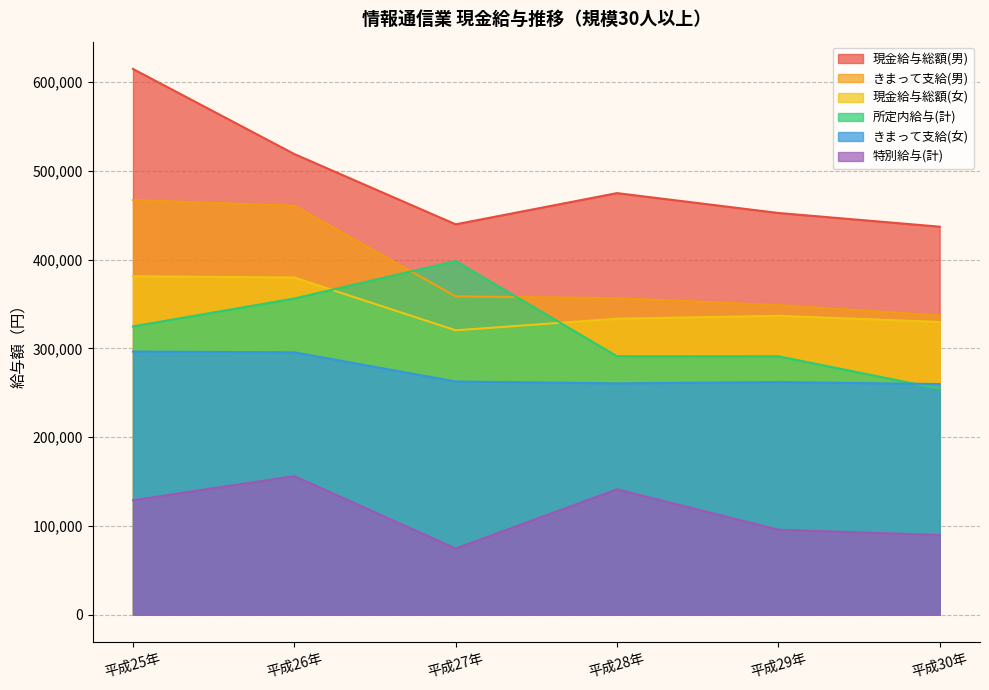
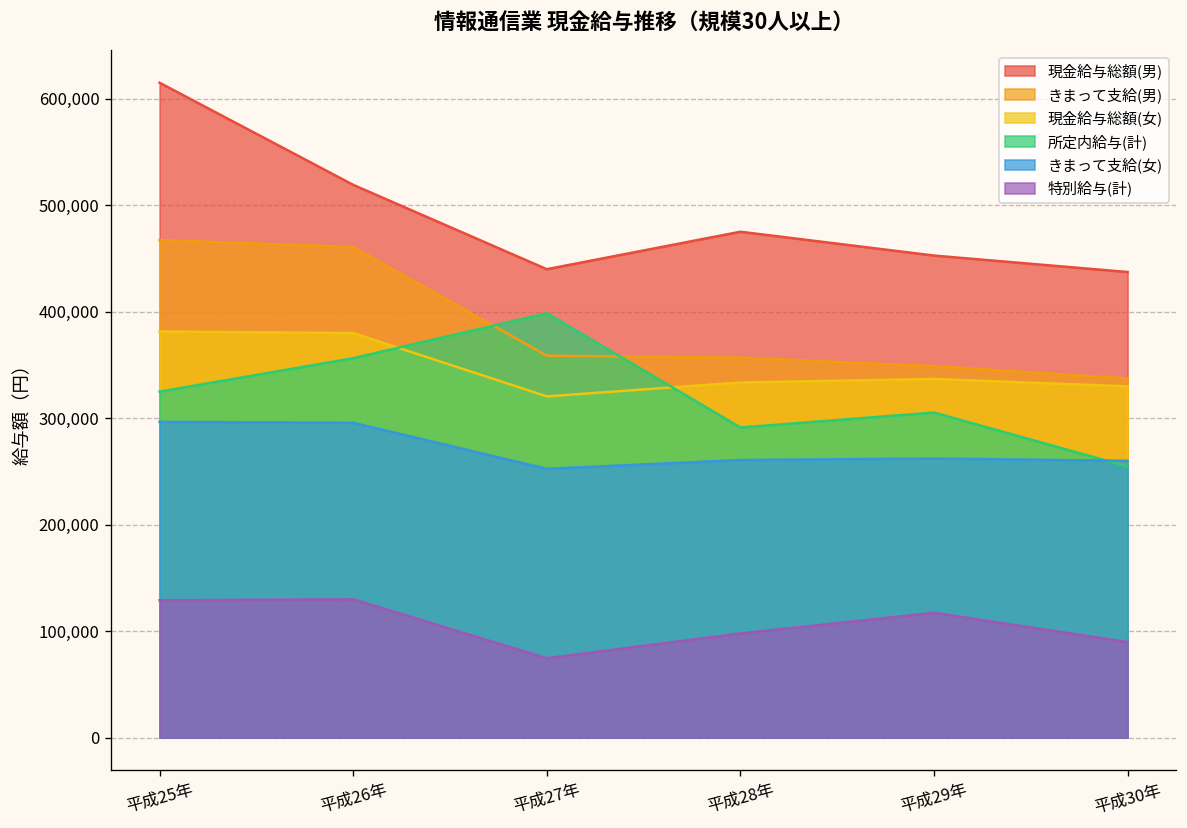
特別給与(計), 平成26年: 160,000 -> 130,000
きまって支給(女), 平成27年: 260,000 -> 250,000
特別給与(計), 平成28年: 140,000 -> 100,000
所定内給与(計), 平成29年: 290,000 -> 310,000
特別給与(計), 平成29年: 100,000 -> 120,000
